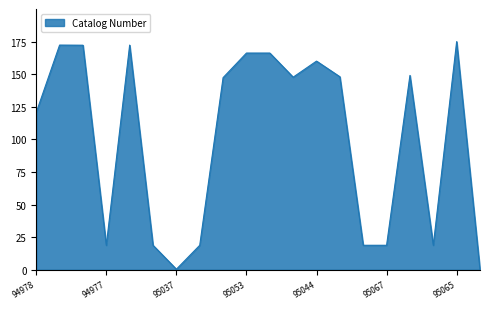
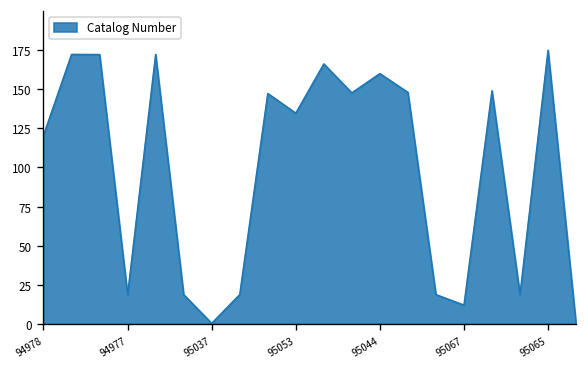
95053: 166 -> 135
95067: 19 -> 12
